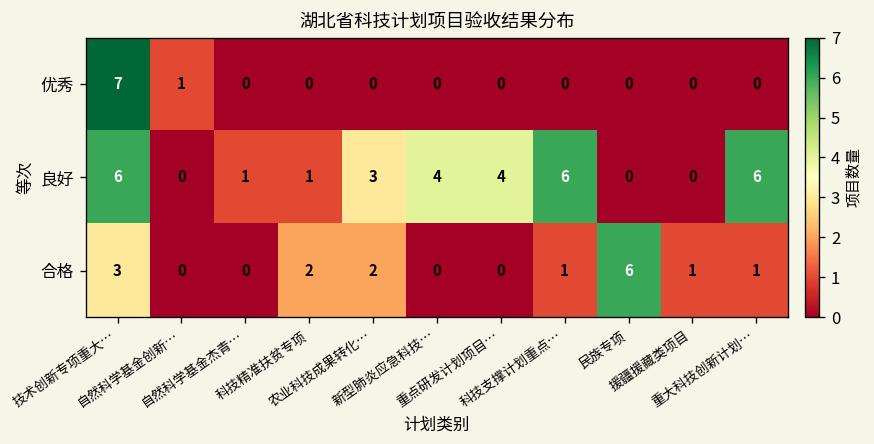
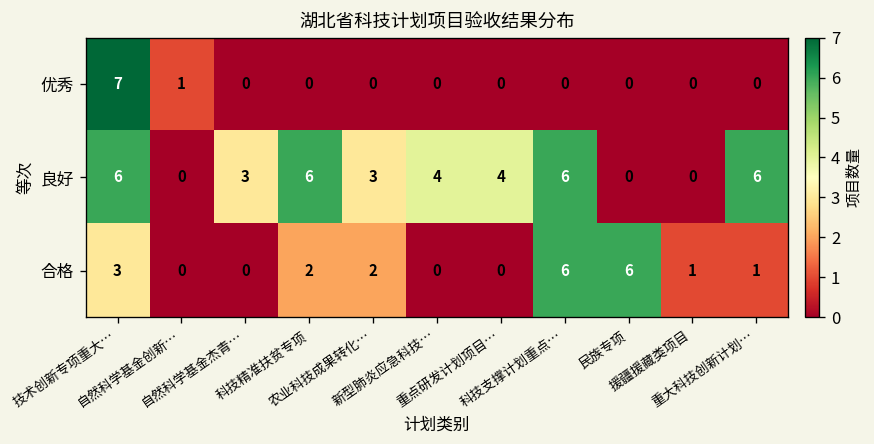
良好, 自然科学基金杰青…: 1 -> 3
良好, 科技精准扶贫专项: 1 -> 6
合格, 科技支撑计划重点…: 1 -> 6
